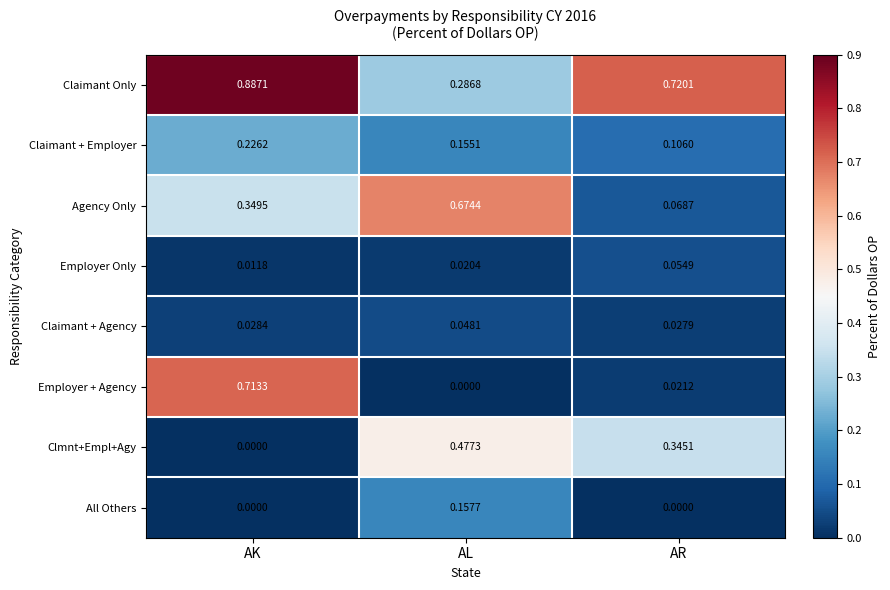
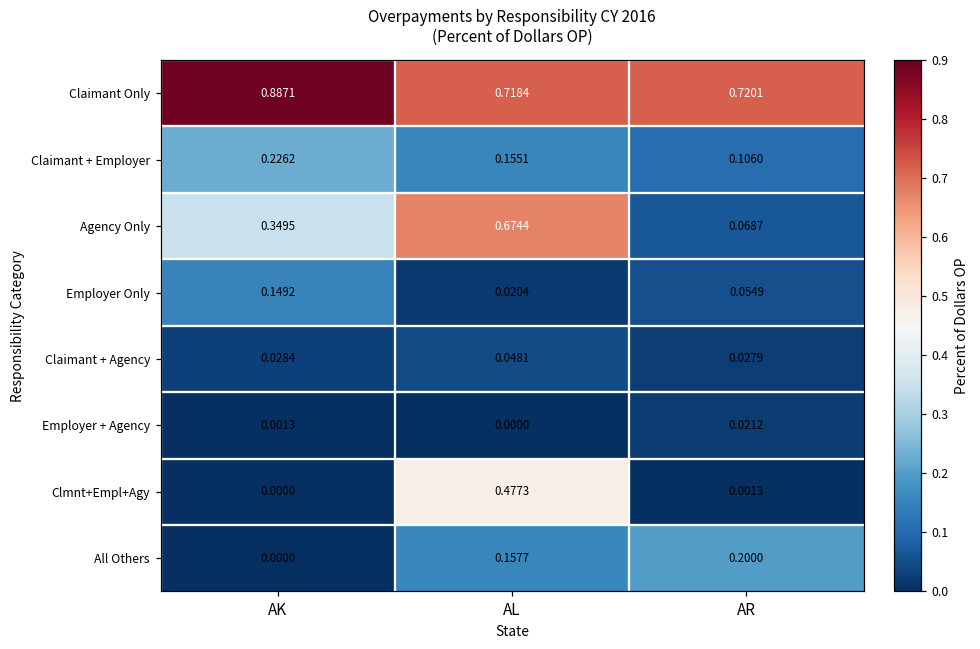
Claimant Only, AL: 0.2868 -> 0.7184
Employer Only, AK: 0.0118 -> 0.1492
Employer + Agency, AK: 0.7133 -> 0.0013
Clmnt+Empl+Agy, AR: 0.3451 -> 0.0013
All Others, AR: 0.0000 -> 0.2000
